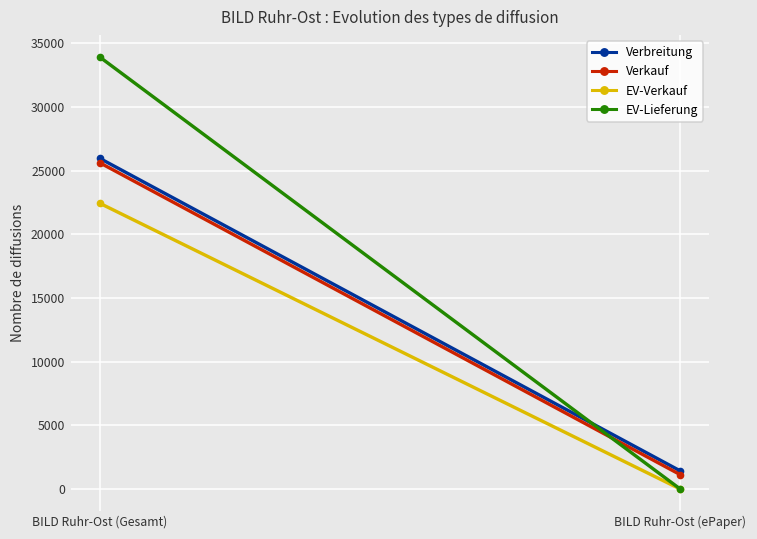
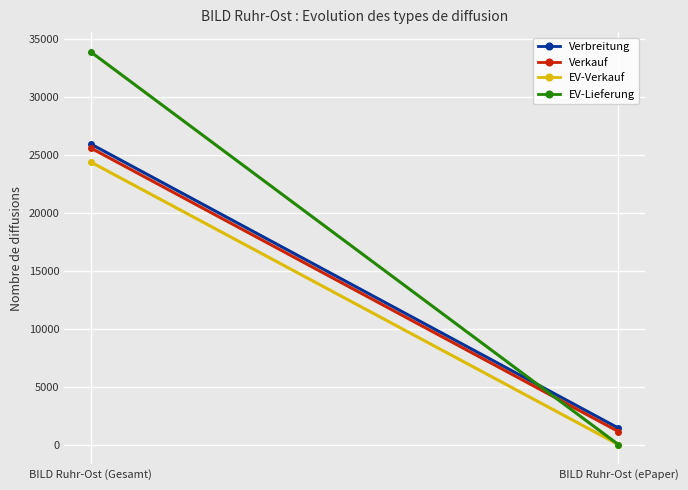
EV-Verkauf, BILD Ruhr-Ost (Gesamt): 22400 -> 24400
